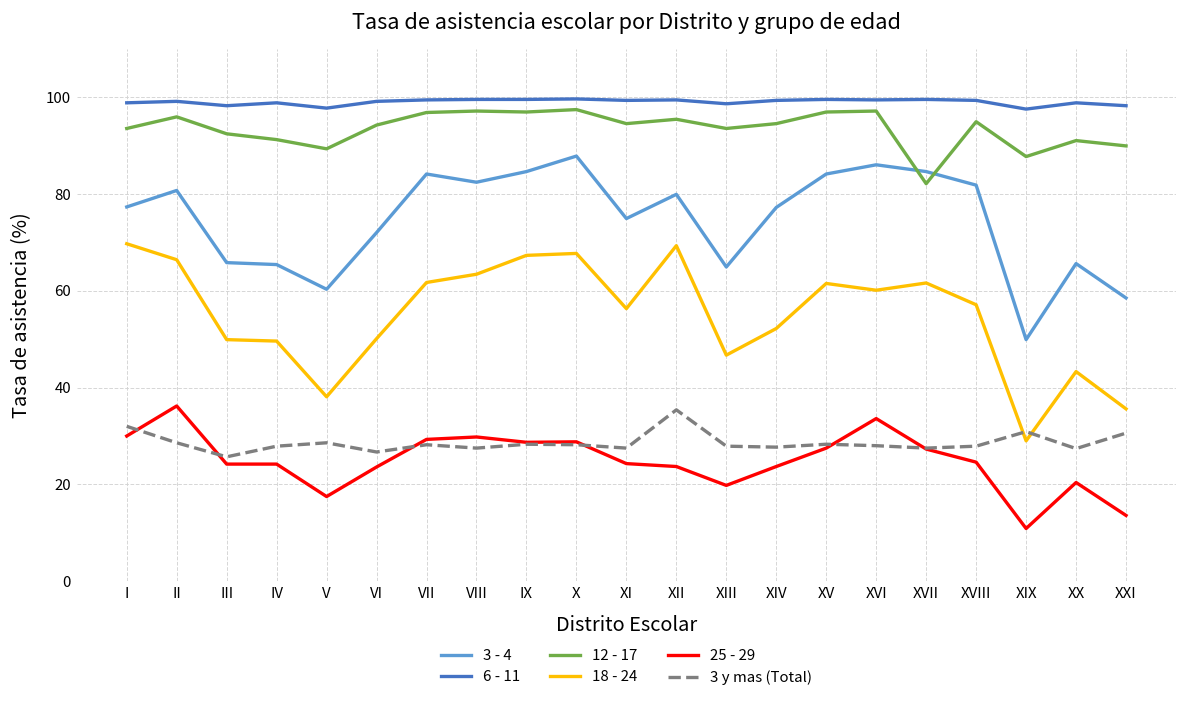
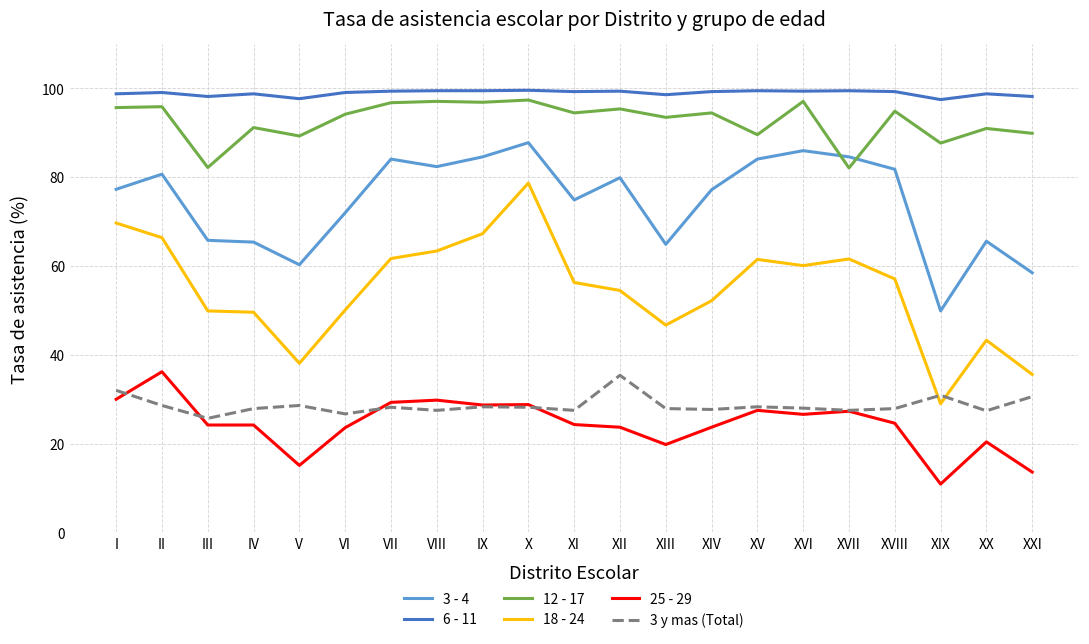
12 - 17, I: 94 -> 96
12 - 17, III: 92 -> 82
25 - 29, V: 18 -> 15
18 - 24, X: 68 -> 79
18 - 24, XII: 69 -> 55
12 - 17, XV: 97 -> 90
25 - 29, XVI: 34 -> 27
